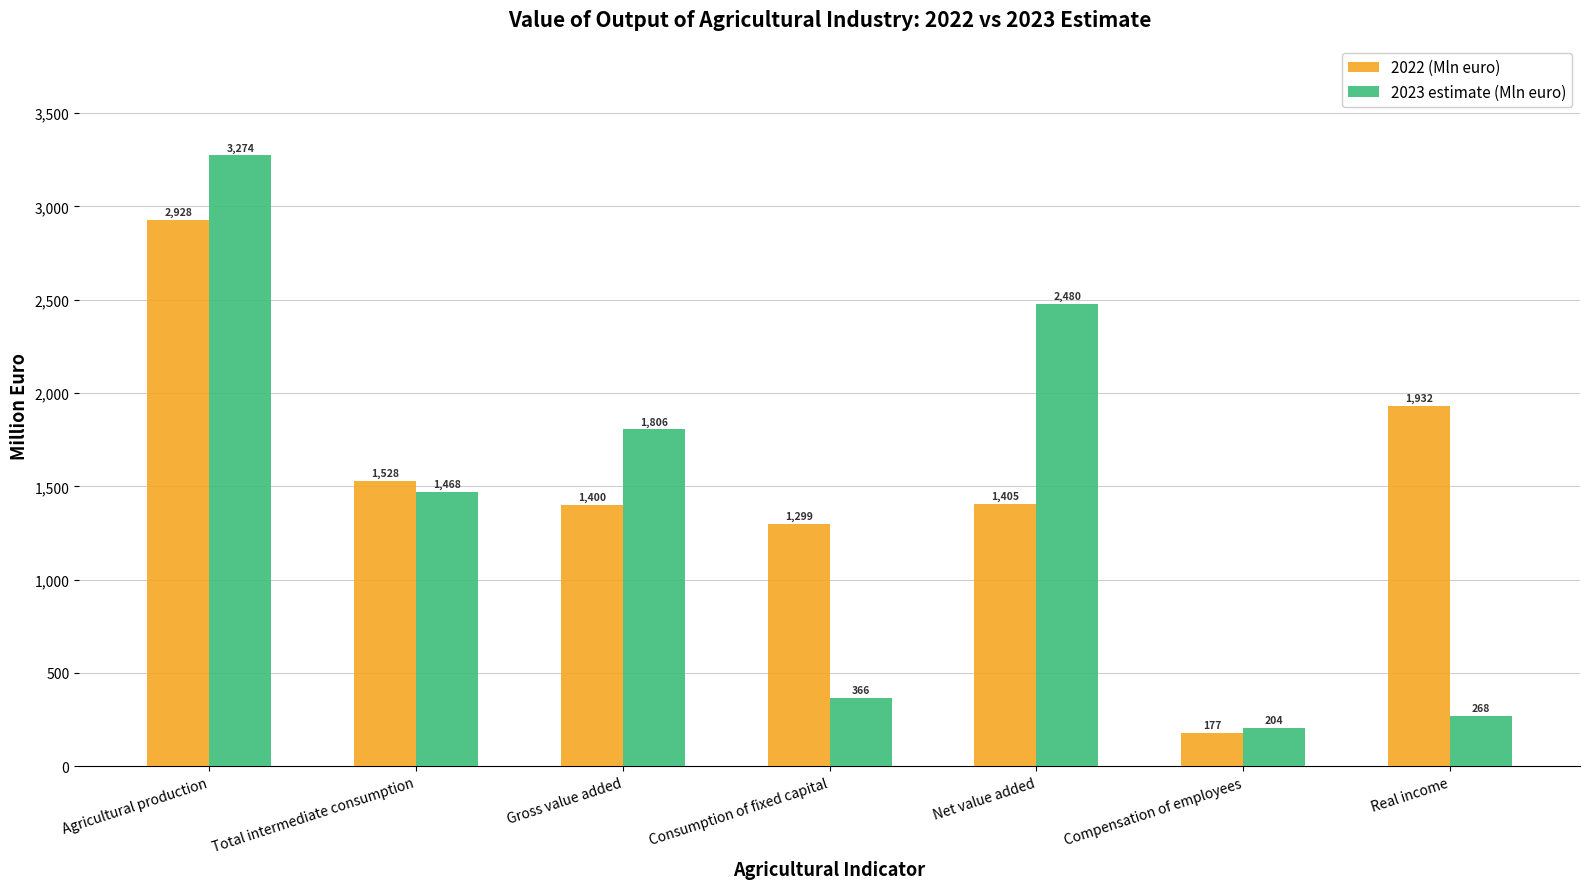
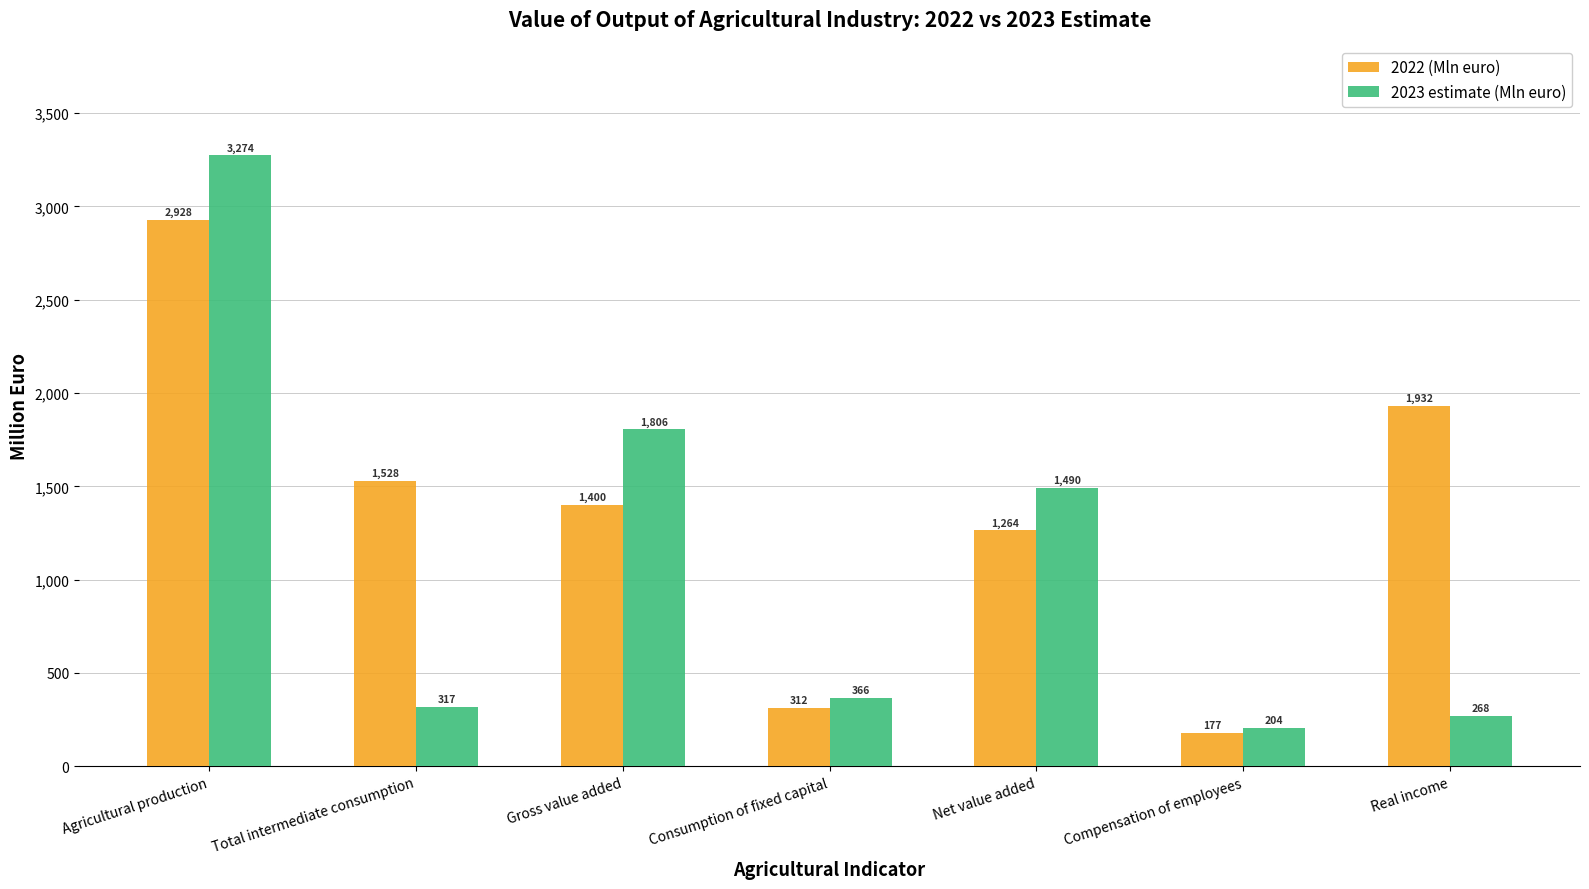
2023 estimate (Mln euro), Total intermediate consumption: 1,468 -> 317
2022 (Mln euro), Consumption of fixed capital: 1,299 -> 312
2022 (Mln euro), Net value added: 1,405 -> 1,264
2023 estimate (Mln euro), Net value added: 2,480 -> 1,490
